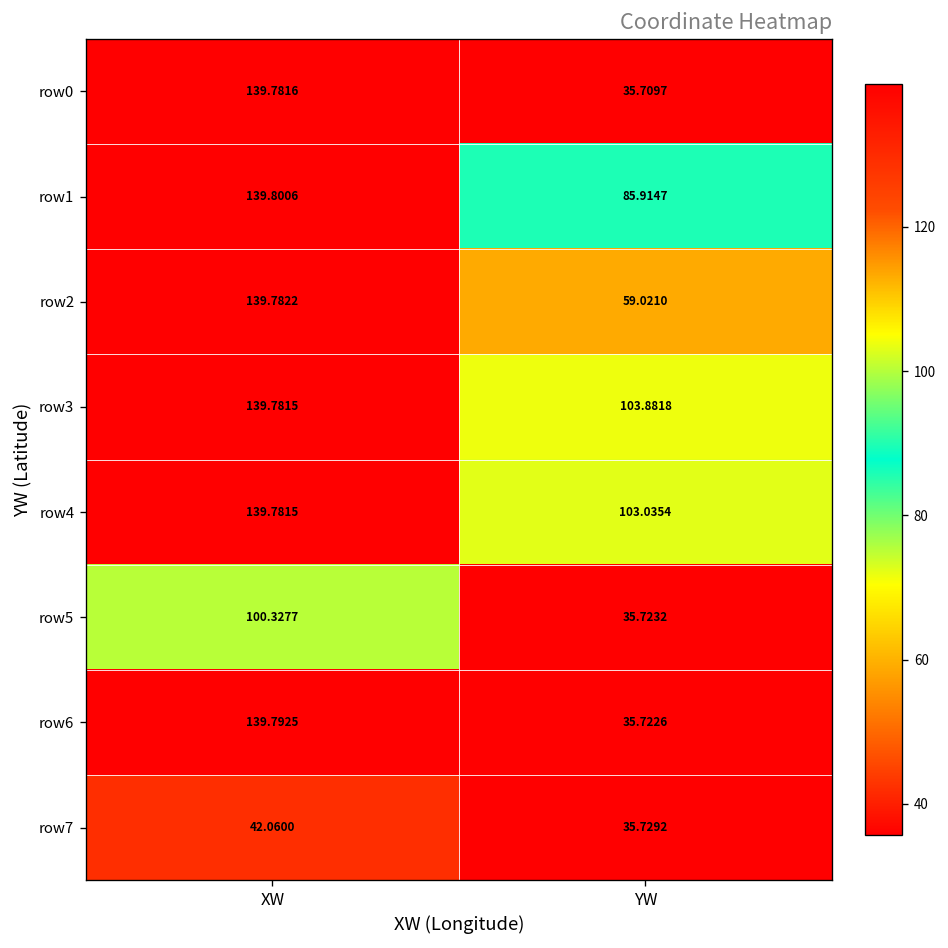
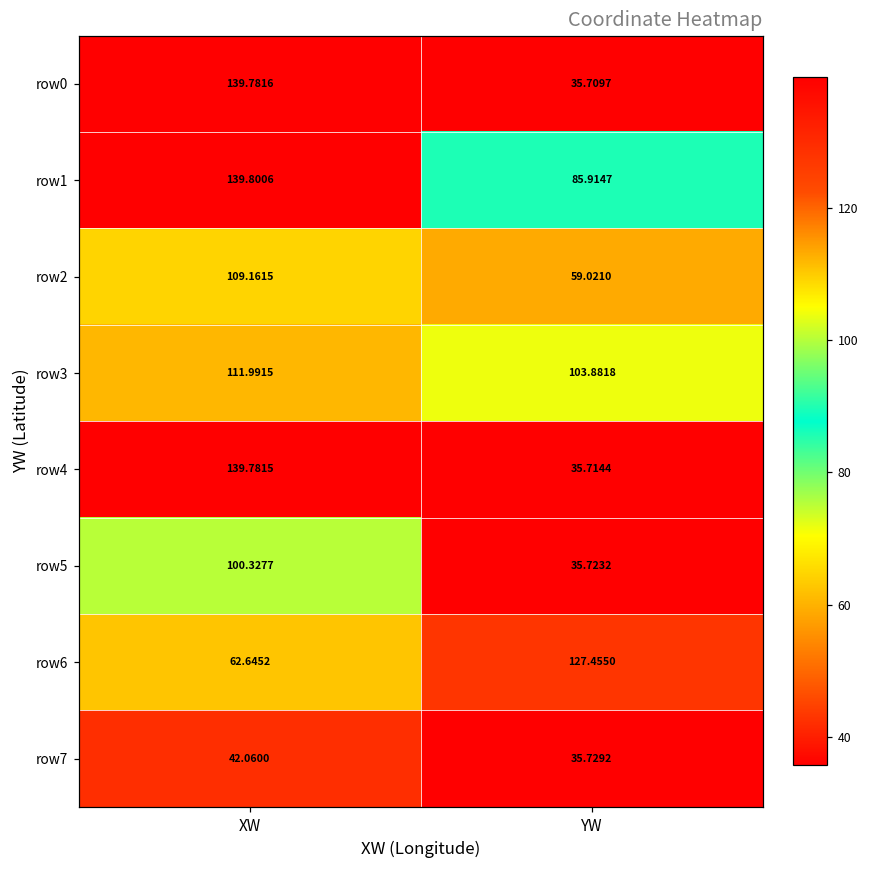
row2, XW: 139.7822 -> 109.1615
row3, XW: 139.7815 -> 111.9915
row4, YW: 103.0354 -> 35.7144
row6, XW: 139.7925 -> 62.6452
row6, YW: 35.7226 -> 127.4550
